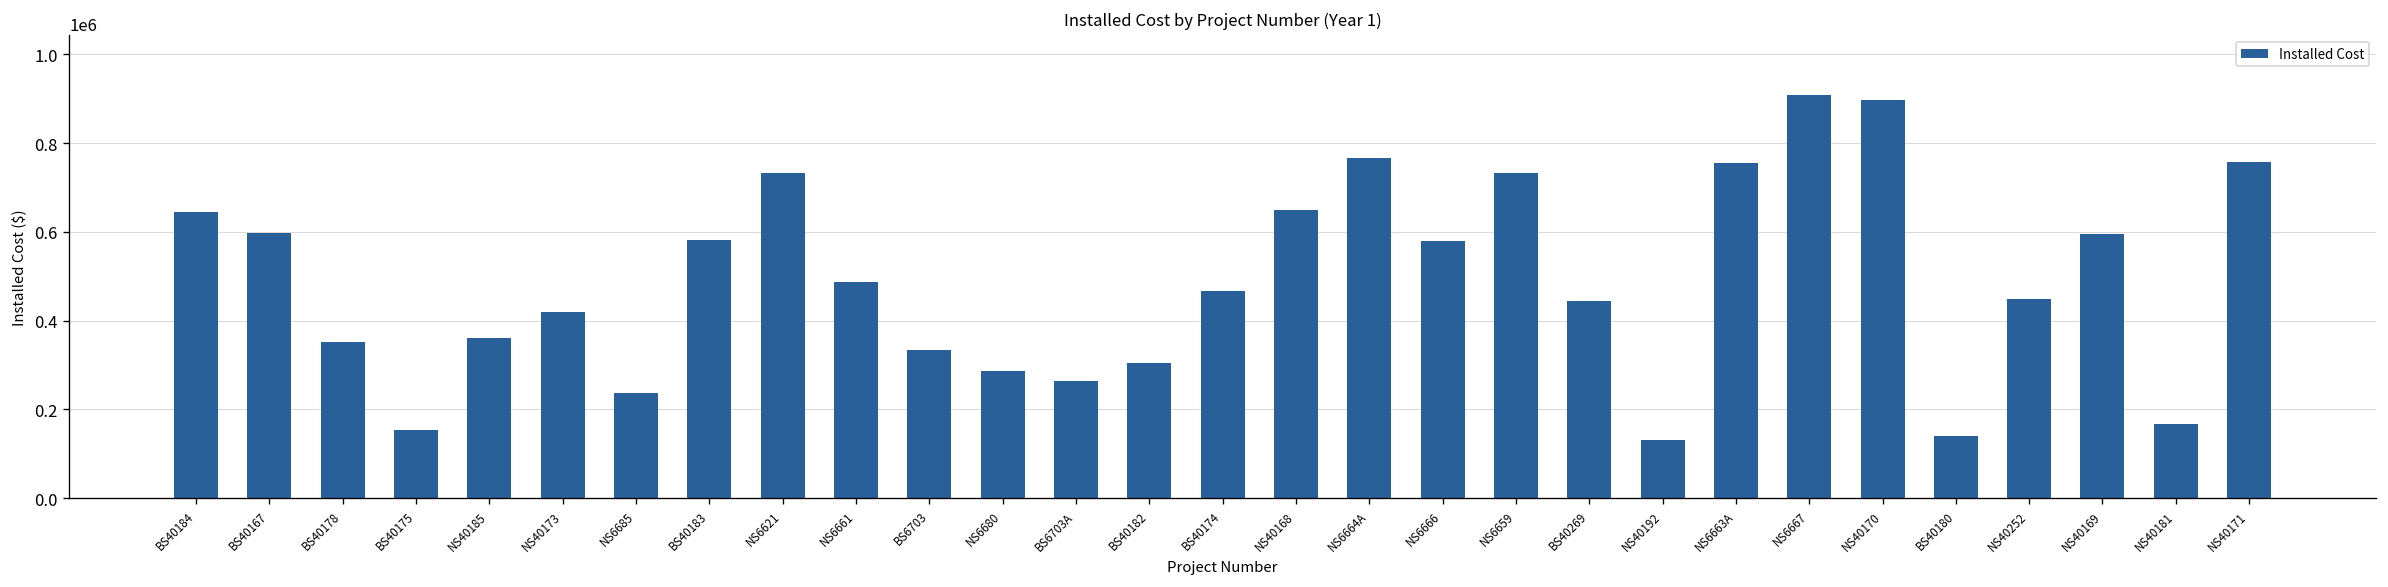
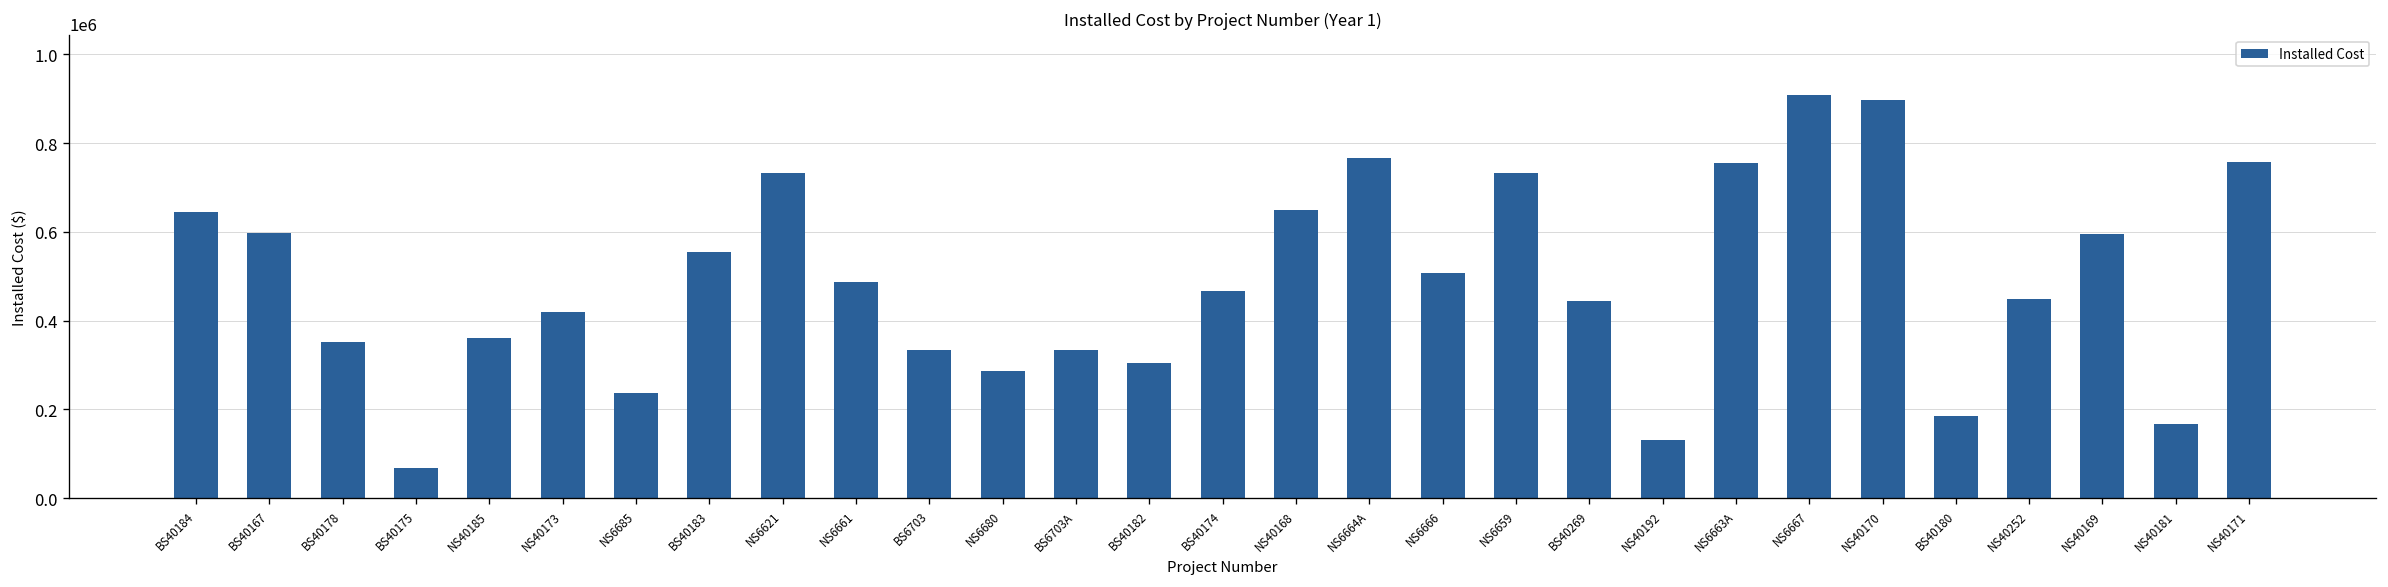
BS40175: 150000 -> 70000
BS40183: 580000 -> 560000
BS6703A: 260000 -> 330000
NS6666: 580000 -> 510000
BS40180: 140000 -> 180000
